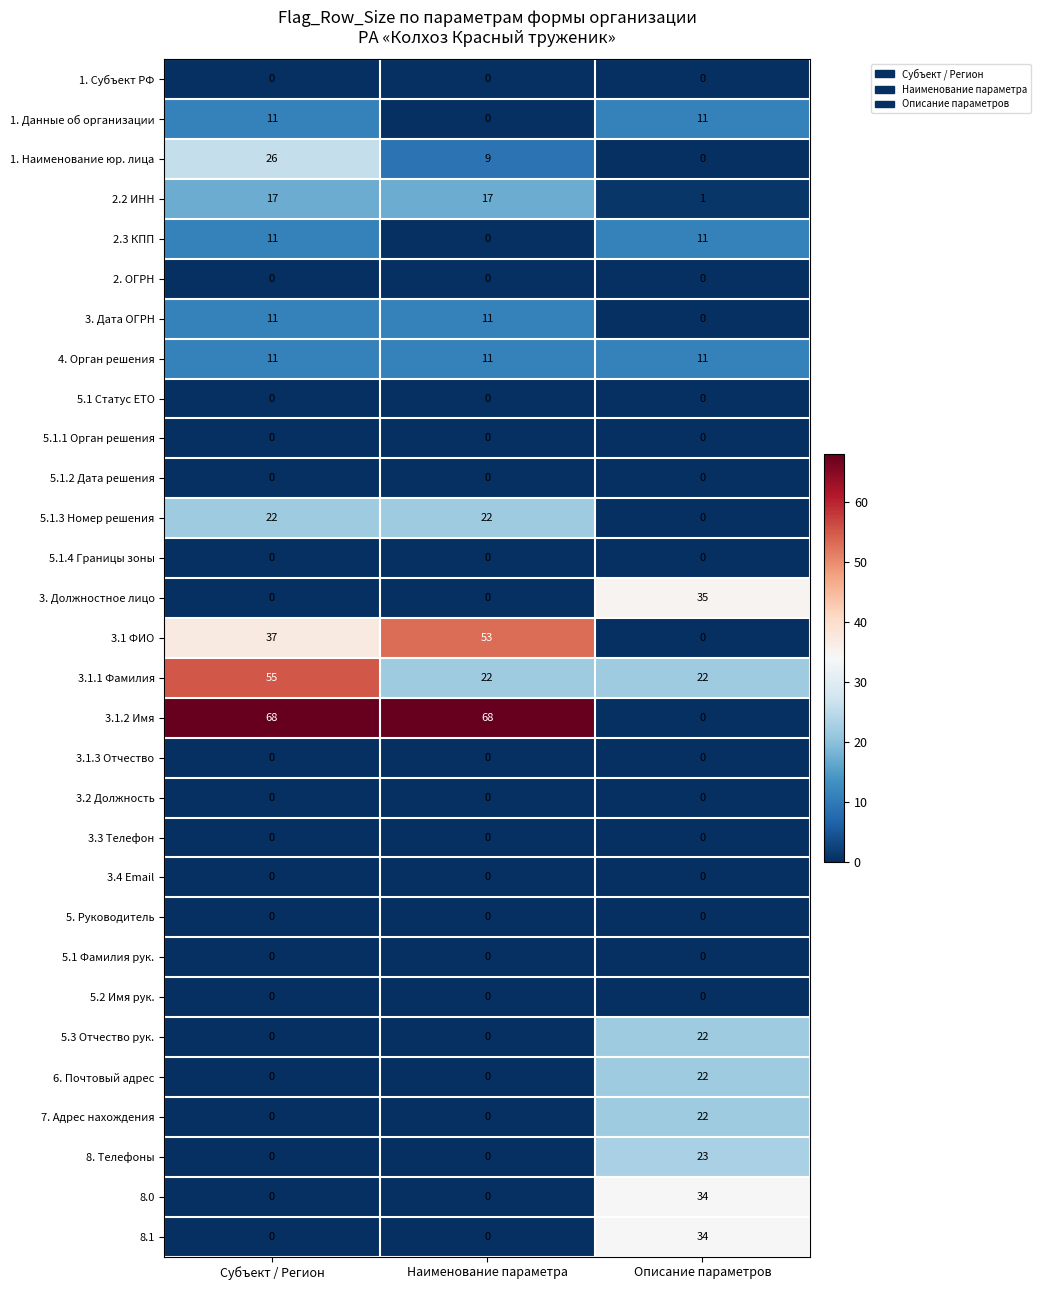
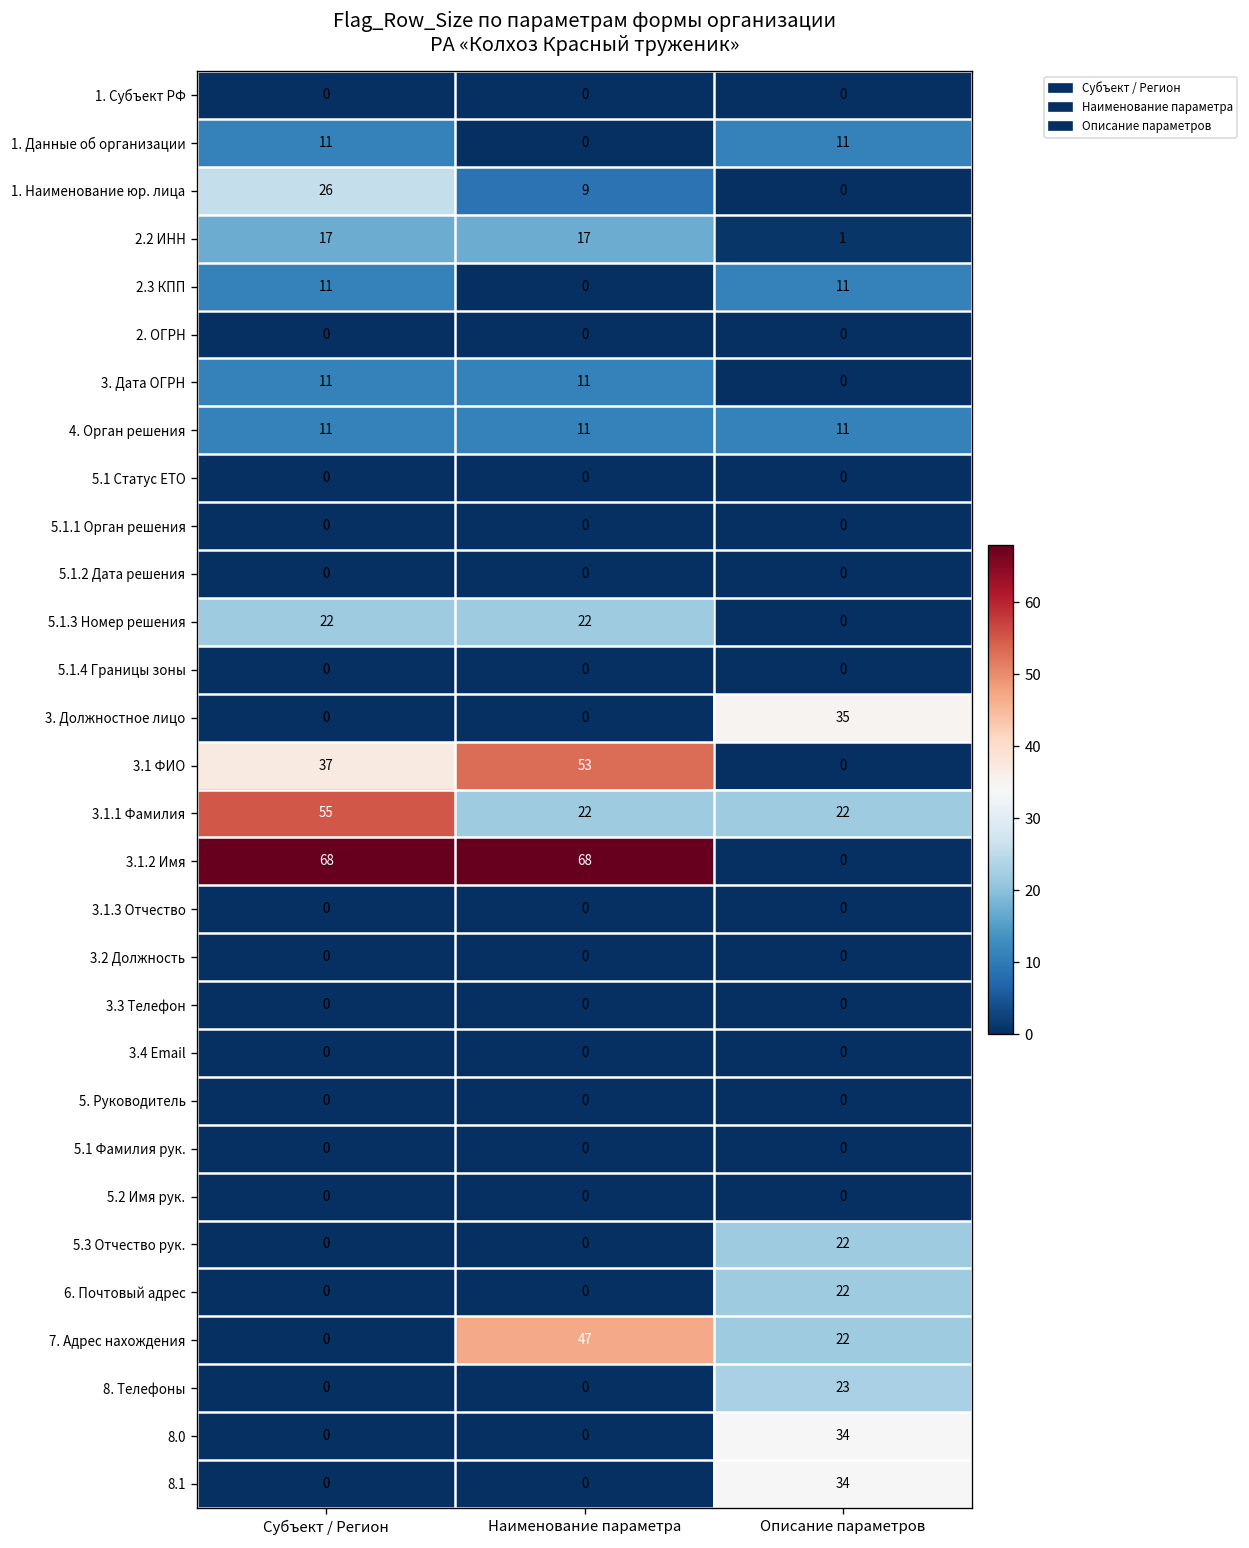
7. Адрес нахождения, Наименование параметра: 0 -> 47
